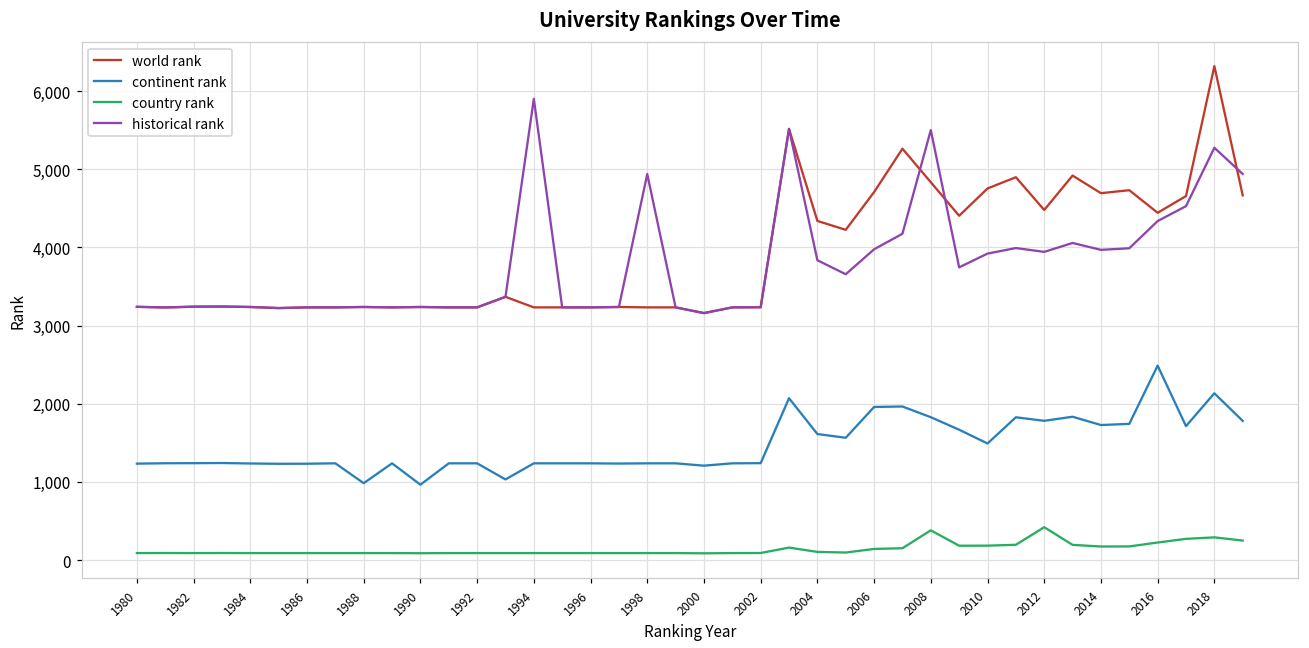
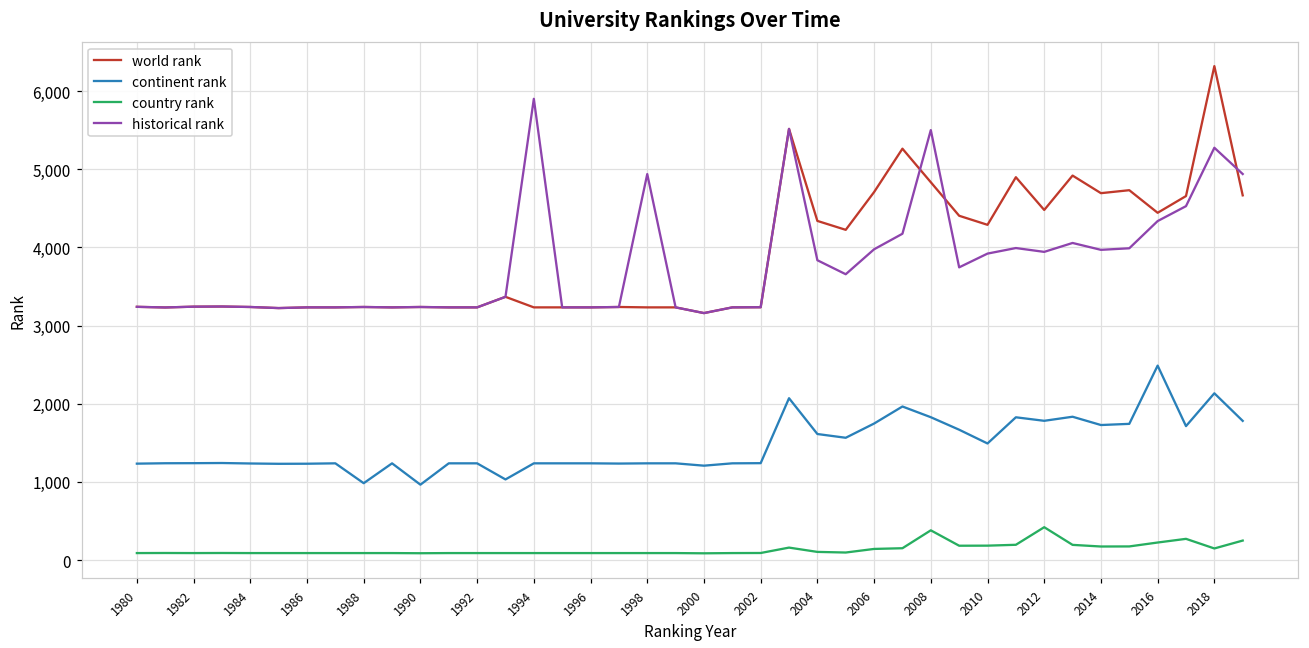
continent rank, 2006: 2,000 -> 1,700
world rank, 2010: 4,800 -> 4,300
country rank, 2018: 300 -> 100
